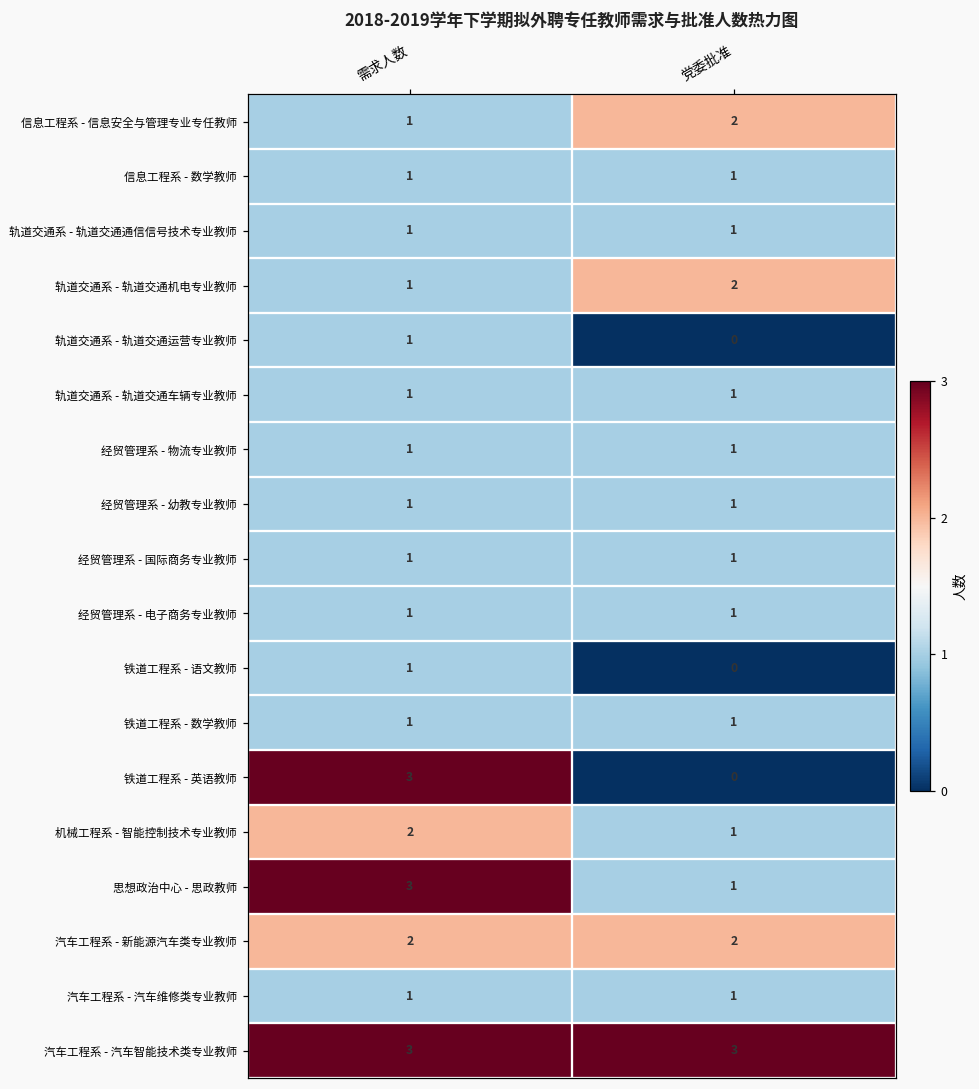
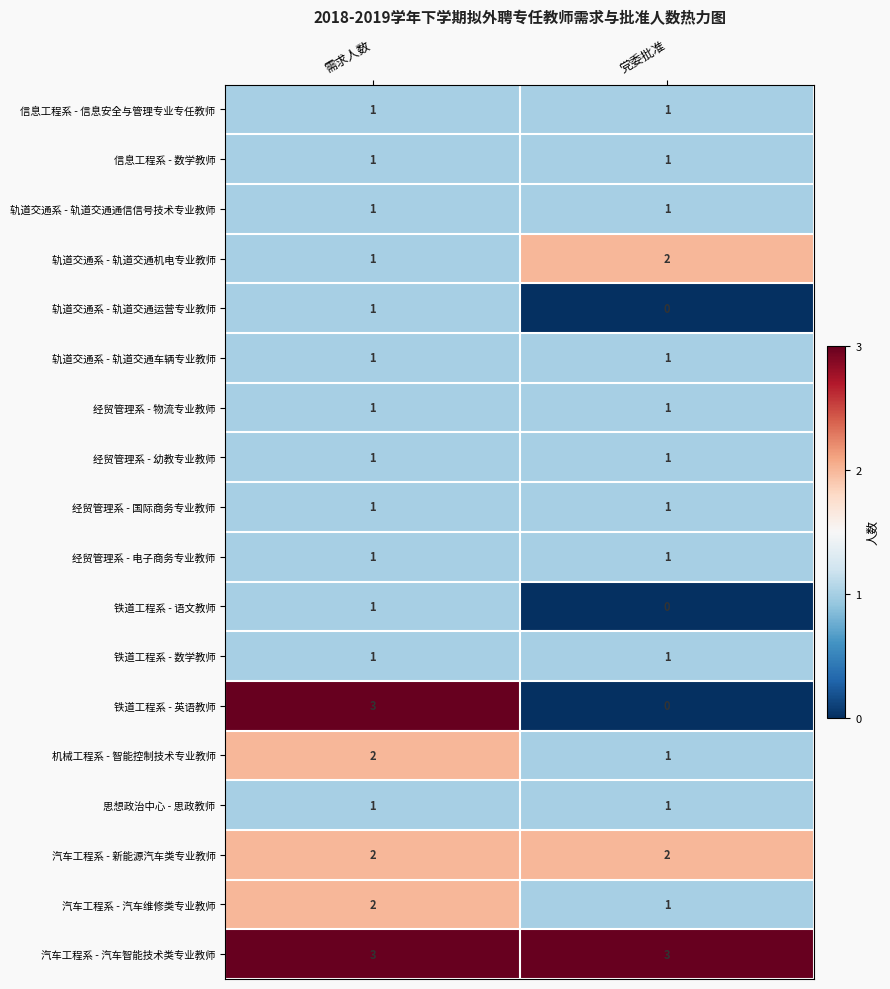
信息工程系 - 信息安全与管理专业专任教师, 党委批准: 2 -> 1
思想政治中心 - 思政教师, 需求人数: 3 -> 1
汽车工程系 - 汽车维修类专业教师, 需求人数: 1 -> 2
